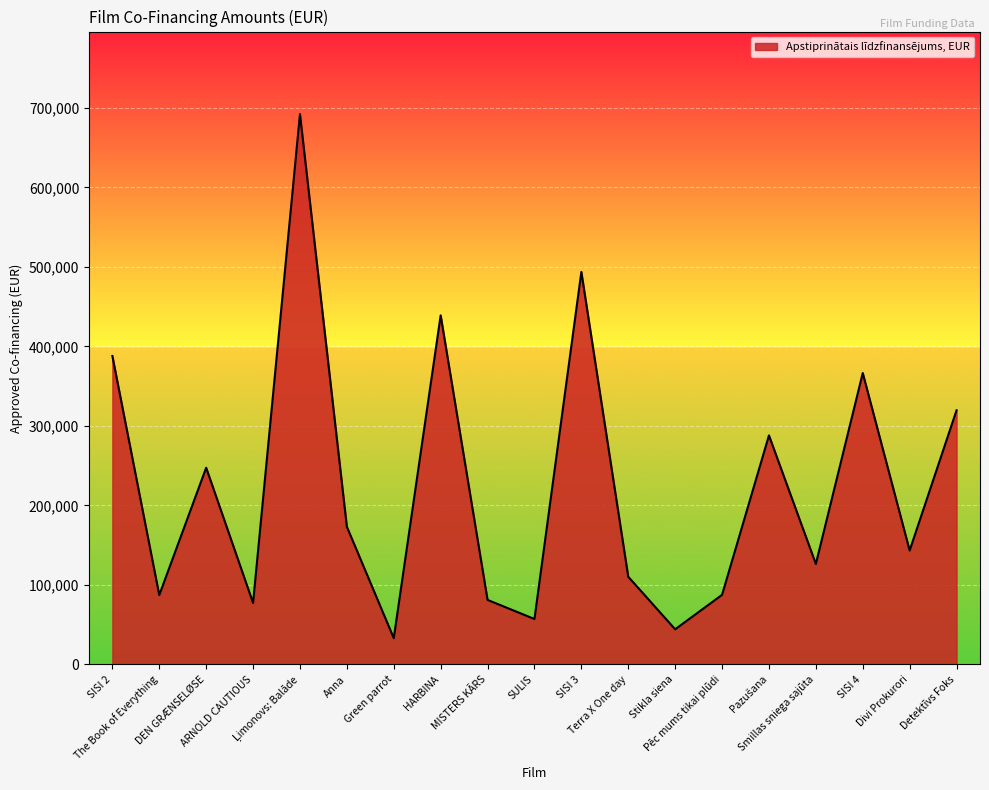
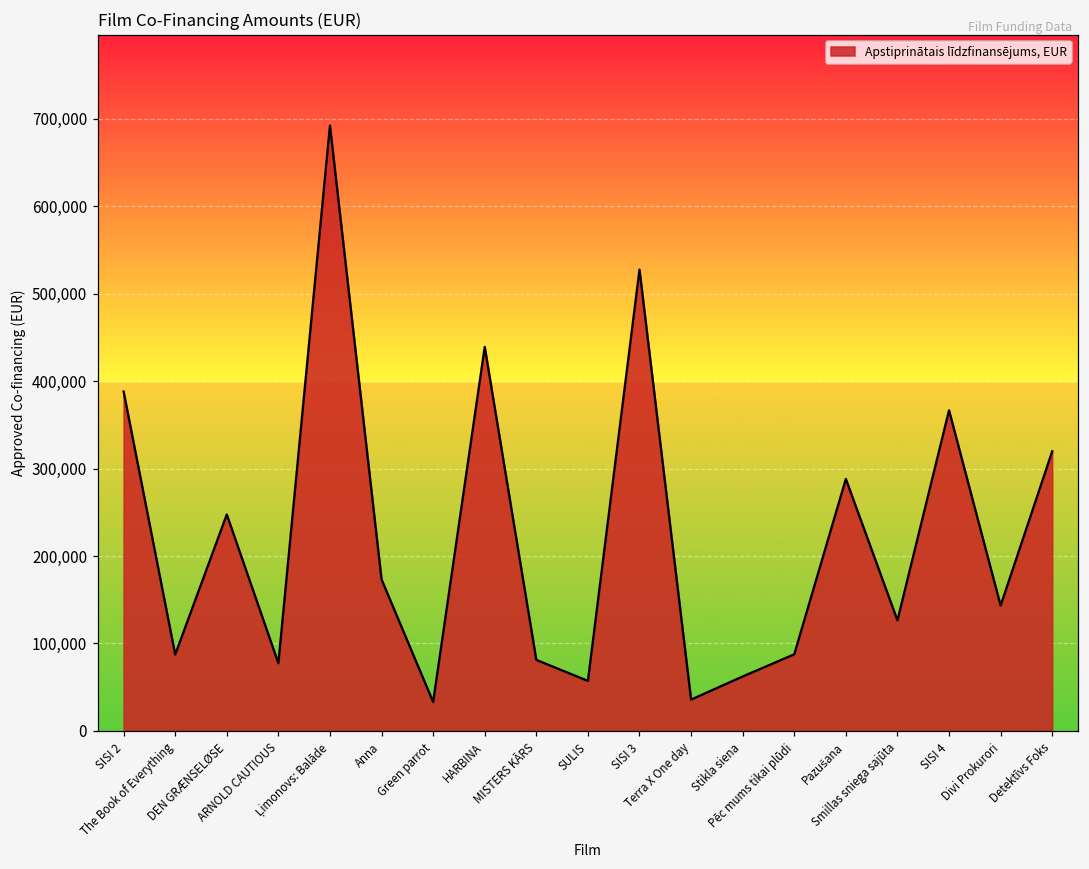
SISI 3: 490,000 -> 530,000
Terra X One day: 110,000 -> 40,000
Stikla siena: 40,000 -> 60,000
